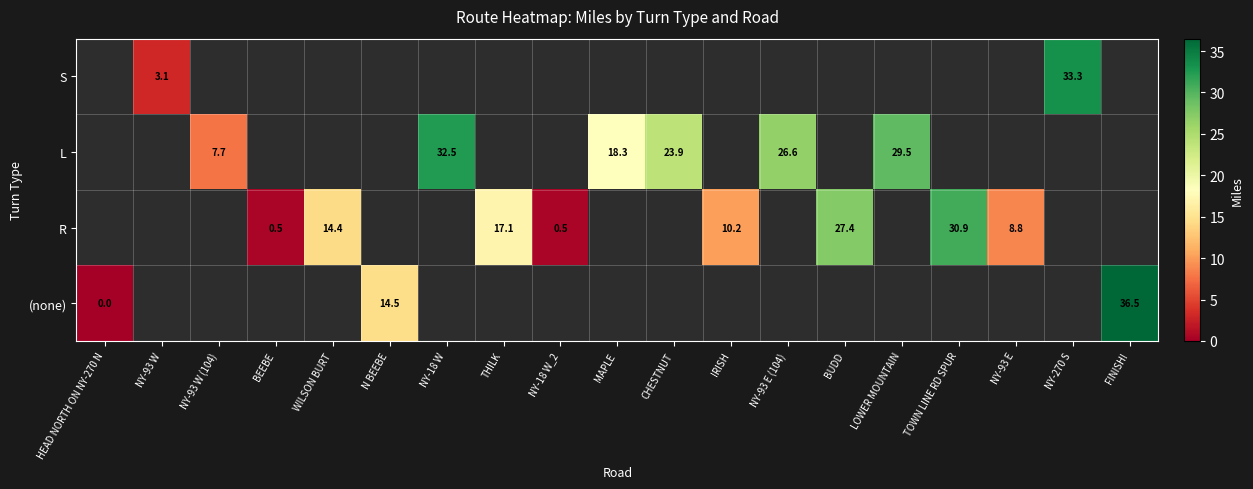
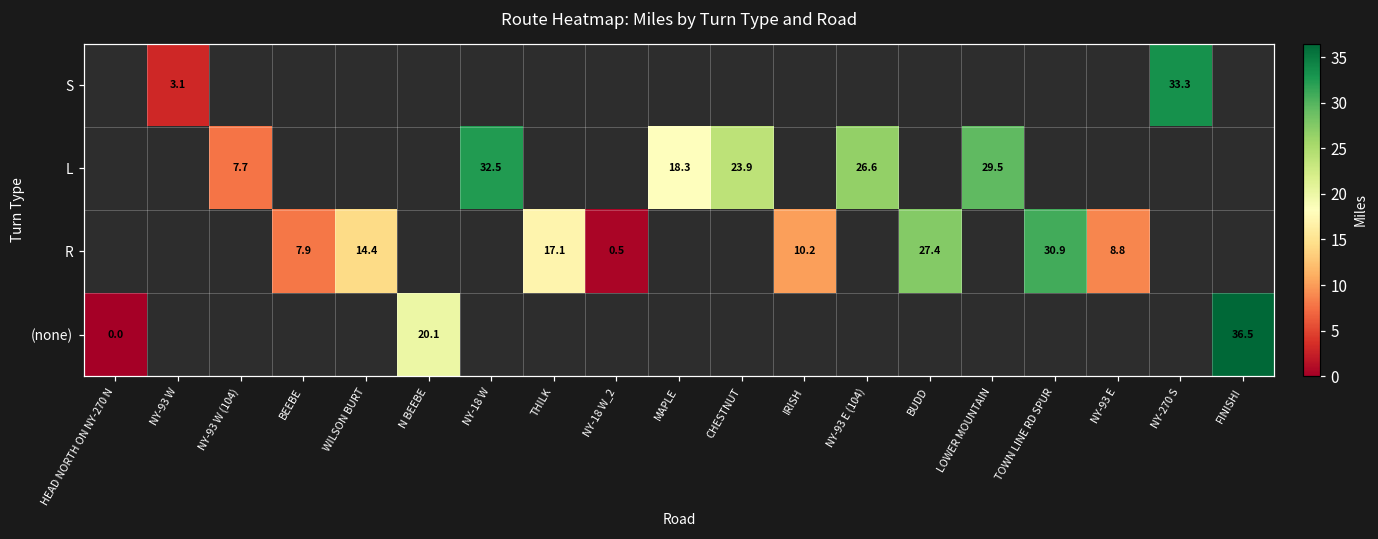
R, BEEBE: 0.5 -> 7.9
(none), N BEEBE: 14.5 -> 20.1
